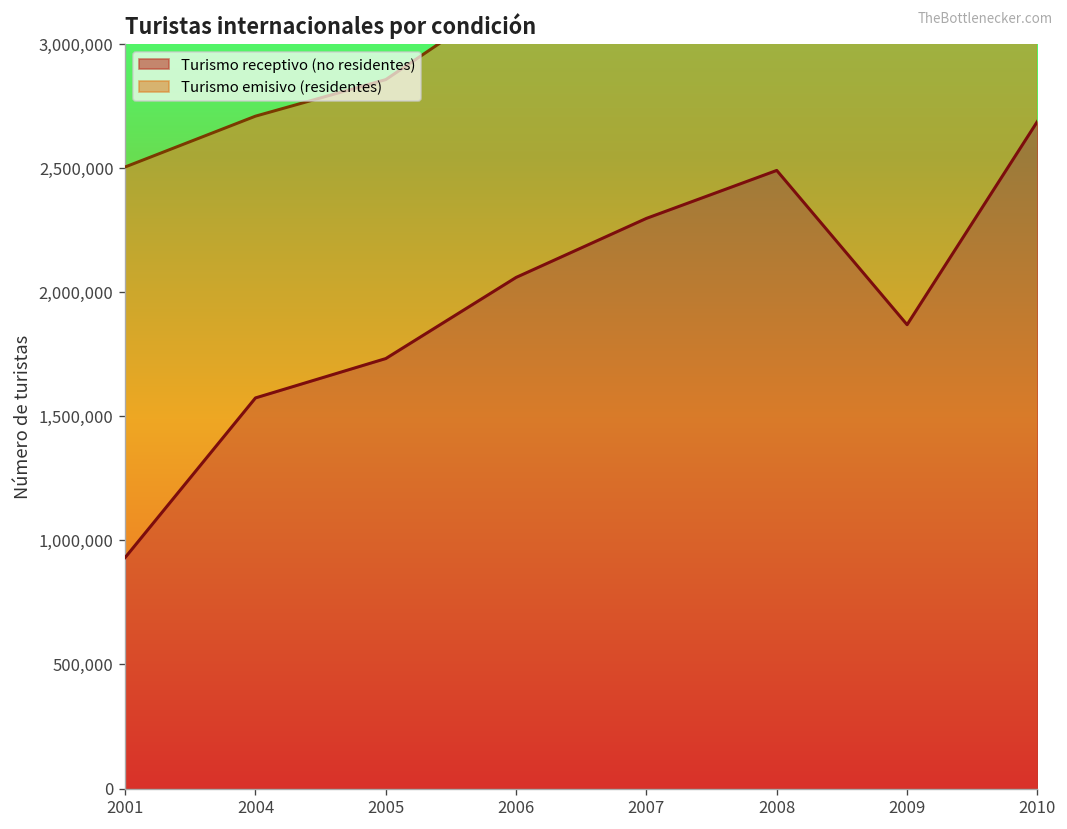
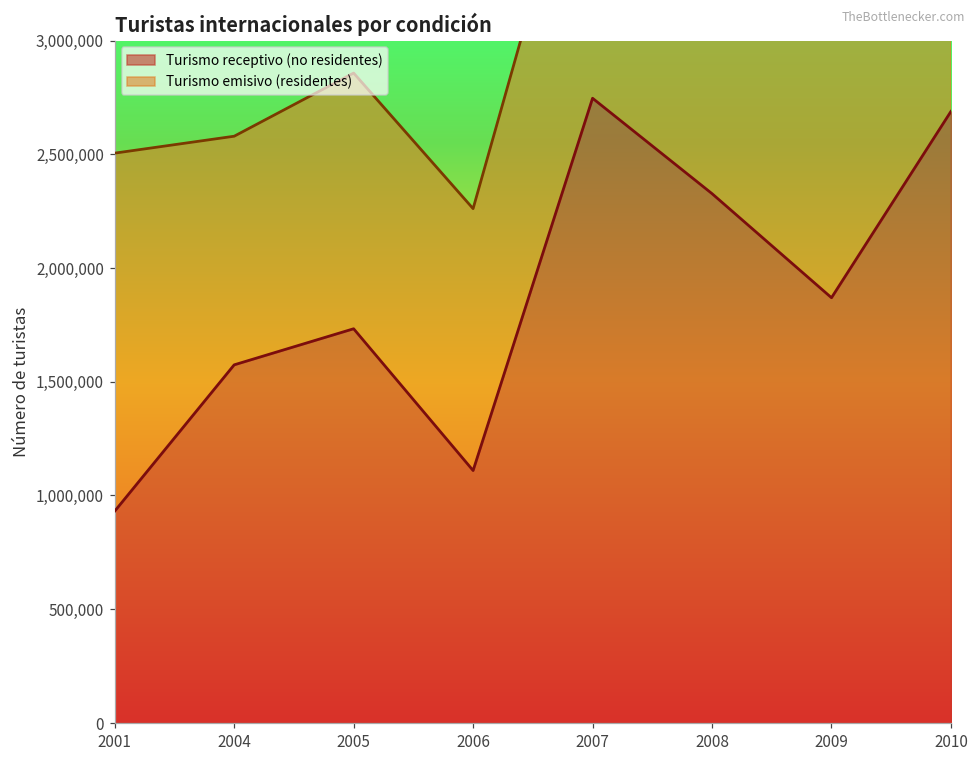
Turismo emisivo (residentes), 2004: 1,140,000 -> 1,010,000
Turismo receptivo (no residentes), 2006: 2,060,000 -> 1,110,000
Turismo receptivo (no residentes), 2007: 2,300,000 -> 2,750,000
Turismo receptivo (no residentes), 2008: 2,490,000 -> 2,330,000
